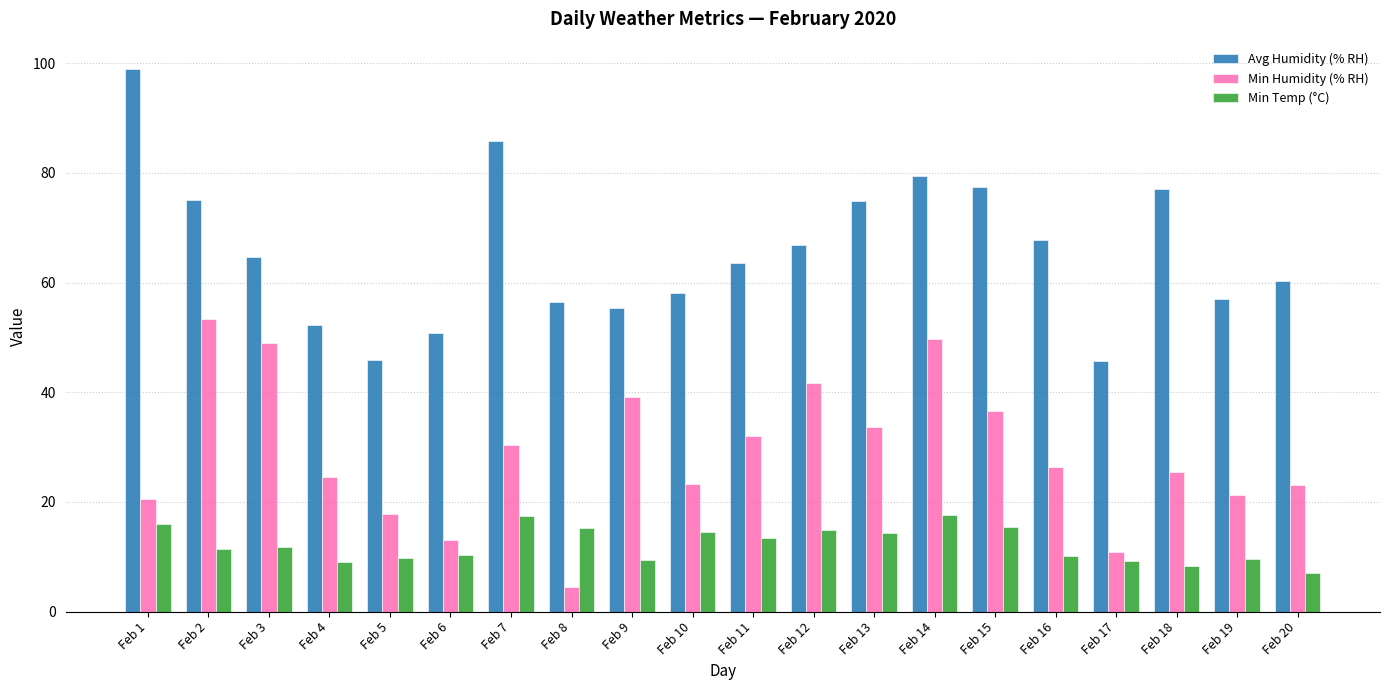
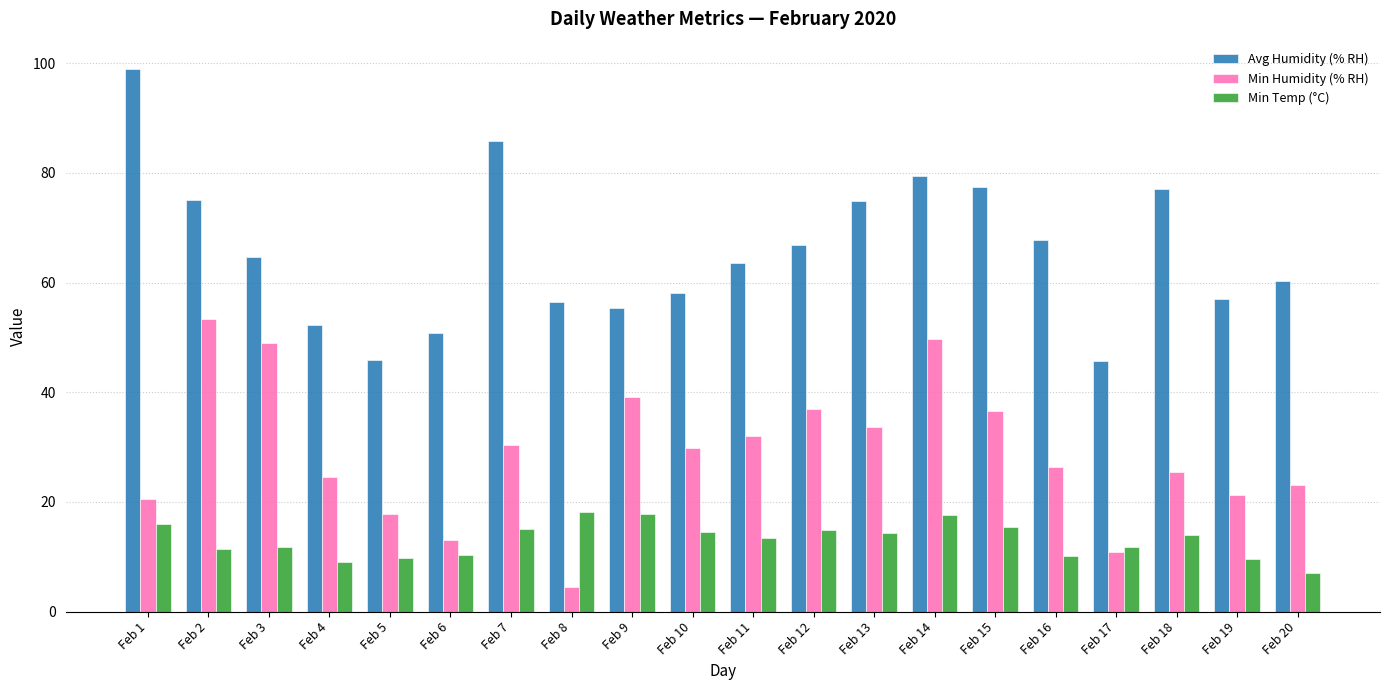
Min Temp (°C), Feb 7: 18 -> 15
Min Temp (°C), Feb 8: 15 -> 18
Min Temp (°C), Feb 9: 9 -> 18
Min Humidity (% RH), Feb 10: 23 -> 30
Min Humidity (% RH), Feb 12: 42 -> 37
Min Temp (°C), Feb 17: 9 -> 12
Min Temp (°C), Feb 18: 8 -> 14
